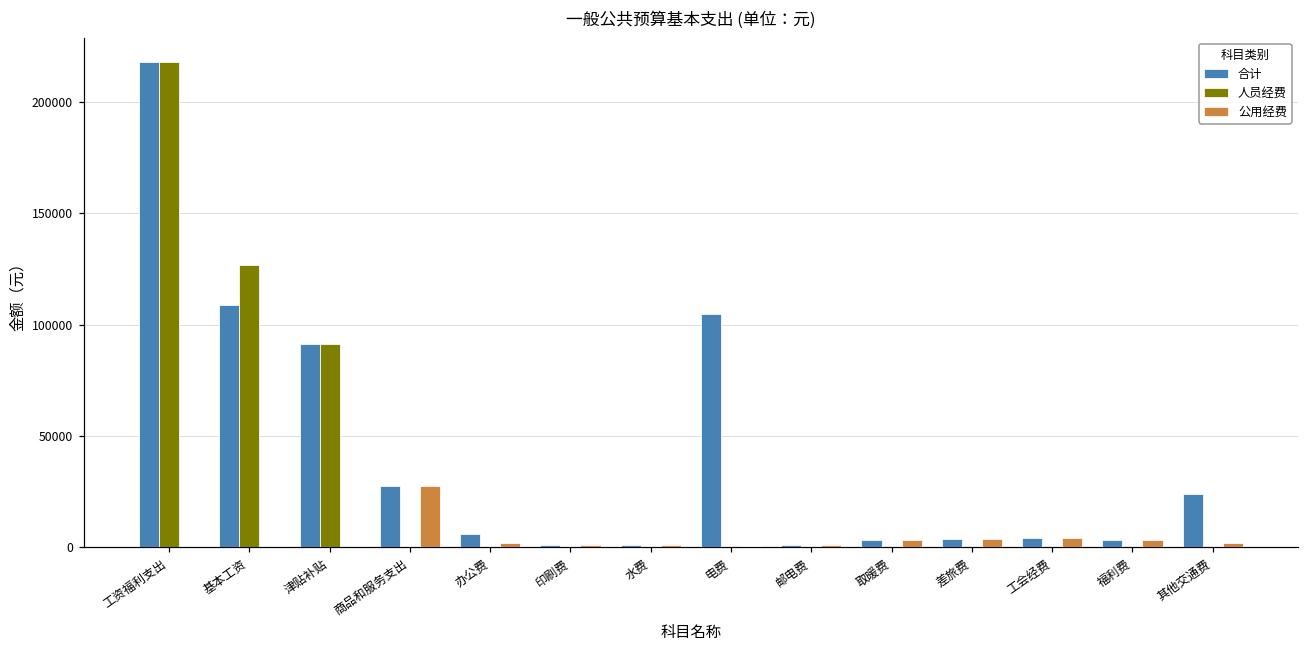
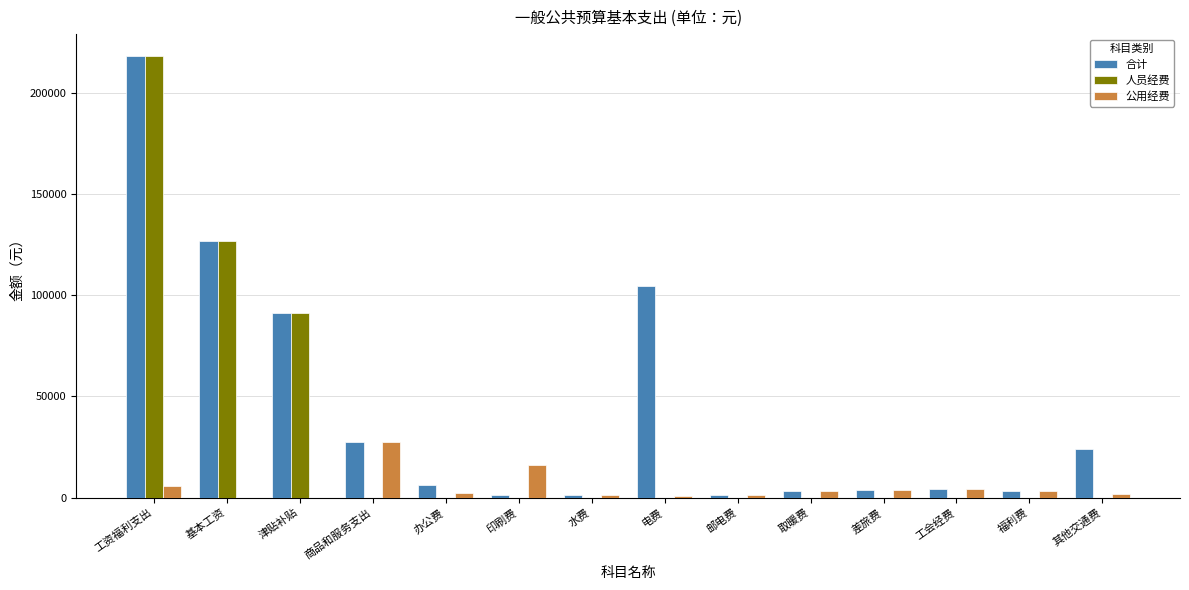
公用经费, 工资福利支出: 0 -> 6000
合计, 基本工资: 109000 -> 127000
公用经费, 印刷费: 1000 -> 16000
